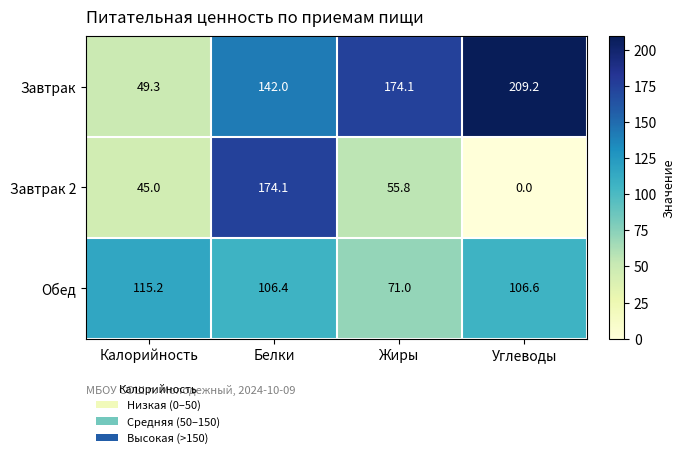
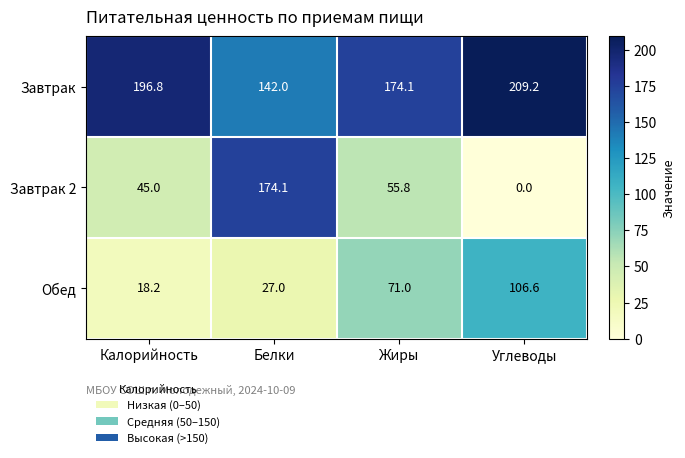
Завтрак, Калорийность: 49.3 -> 196.8
Обед, Калорийность: 115.2 -> 18.2
Обед, Белки: 106.4 -> 27.0
